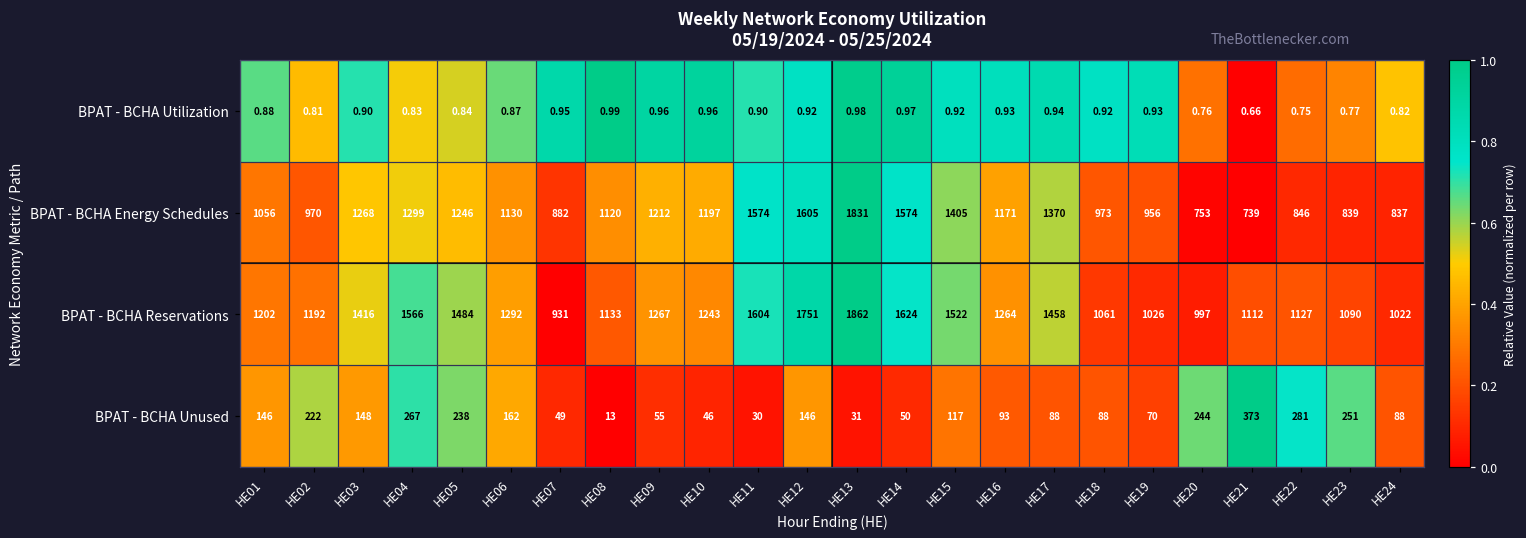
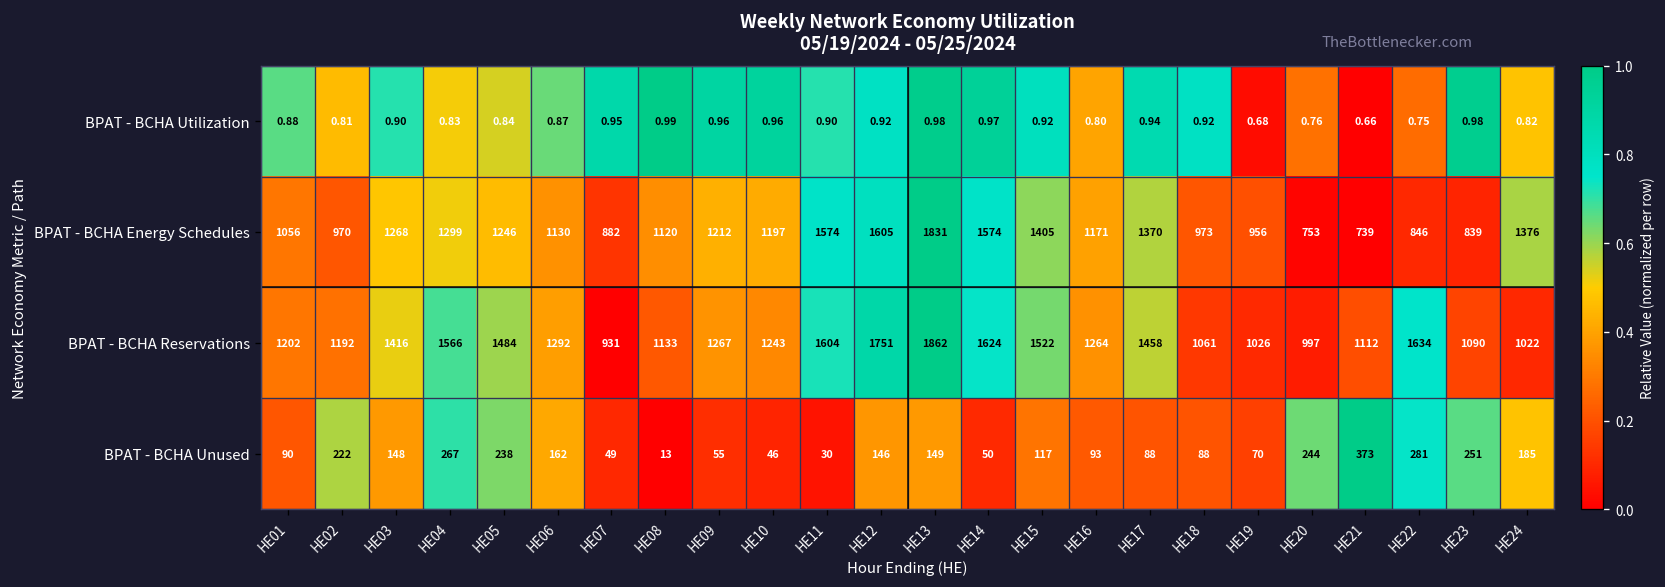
BPAT - BCHA Utilization, HE16: 0.93 -> 0.80
BPAT - BCHA Utilization, HE19: 0.93 -> 0.68
BPAT - BCHA Utilization, HE23: 0.77 -> 0.98
BPAT - BCHA Energy Schedules, HE24: 837 -> 1376
BPAT - BCHA Reservations, HE22: 1127 -> 1634
BPAT - BCHA Unused, HE01: 146 -> 90
BPAT - BCHA Unused, HE13: 31 -> 149
BPAT - BCHA Unused, HE24: 88 -> 185
